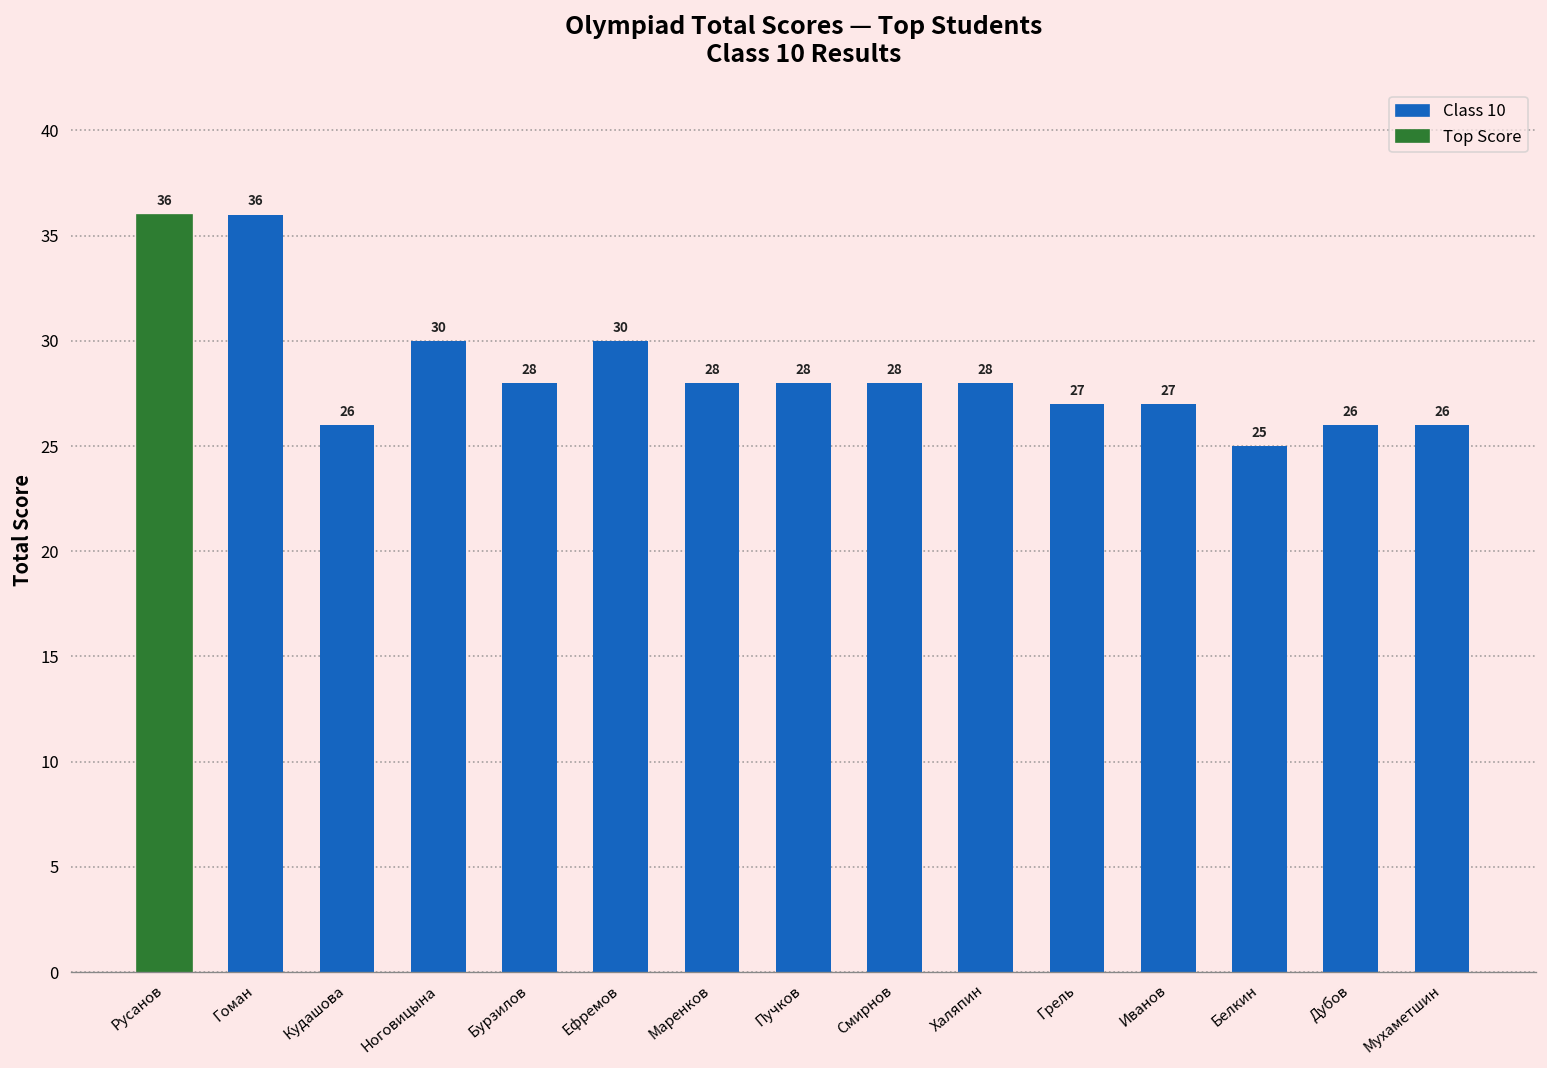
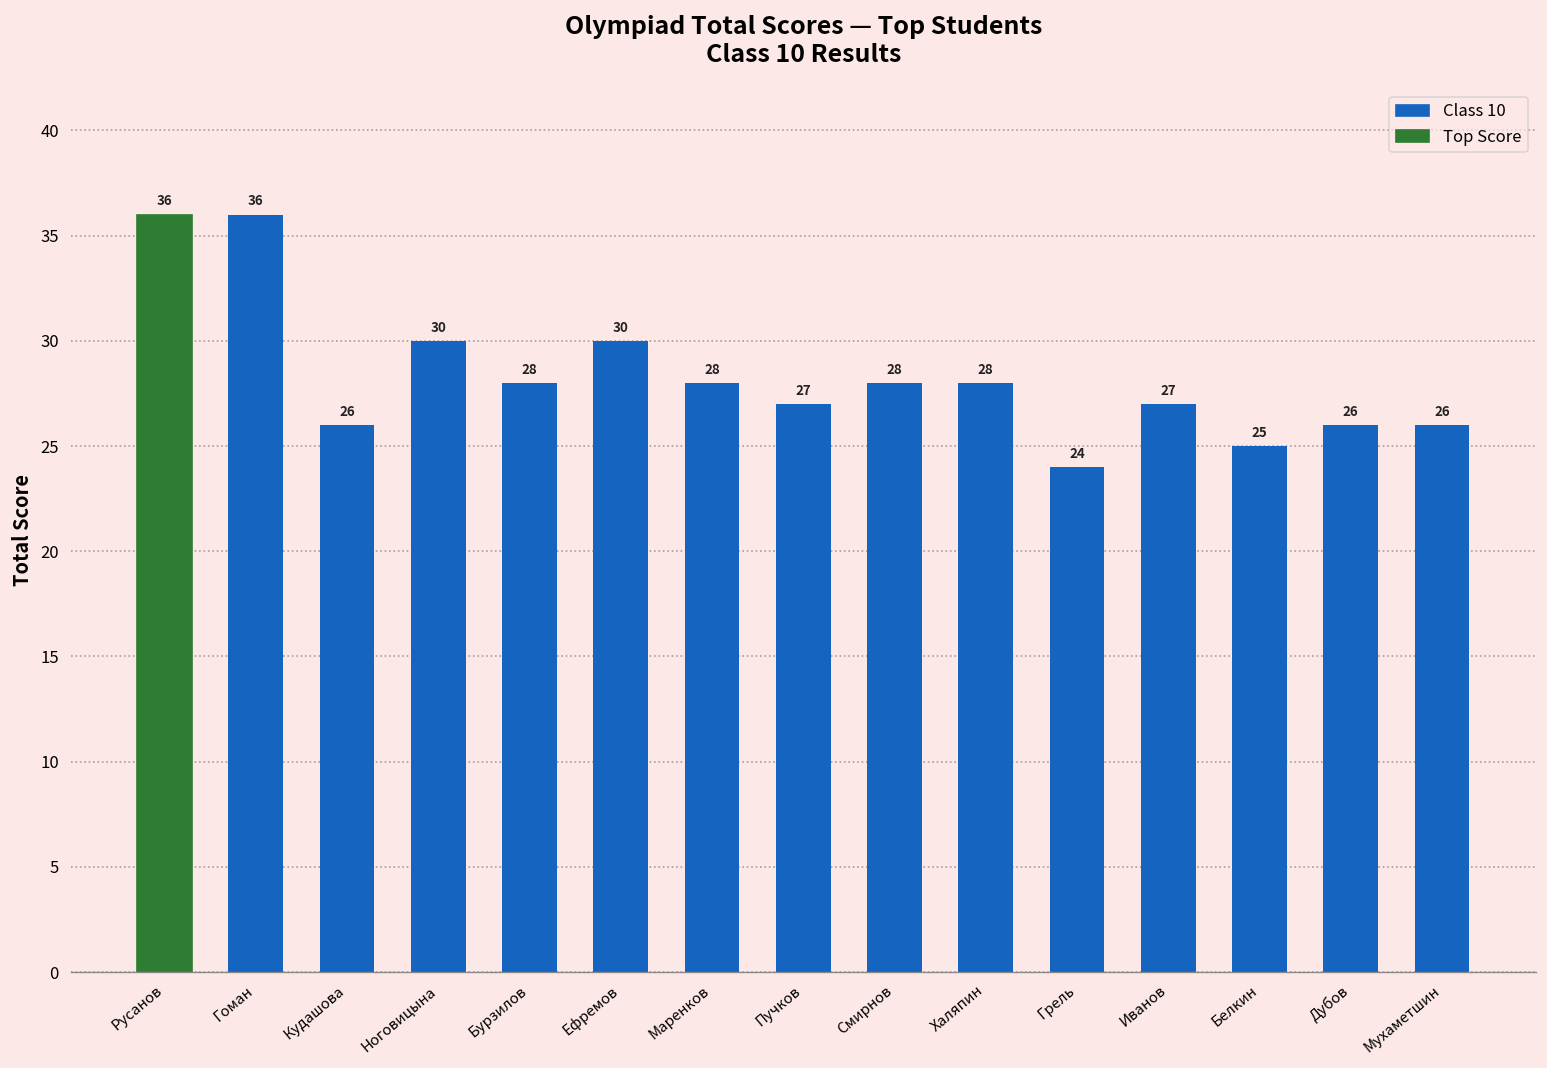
Пучков: 28 -> 27
Грель: 27 -> 24
